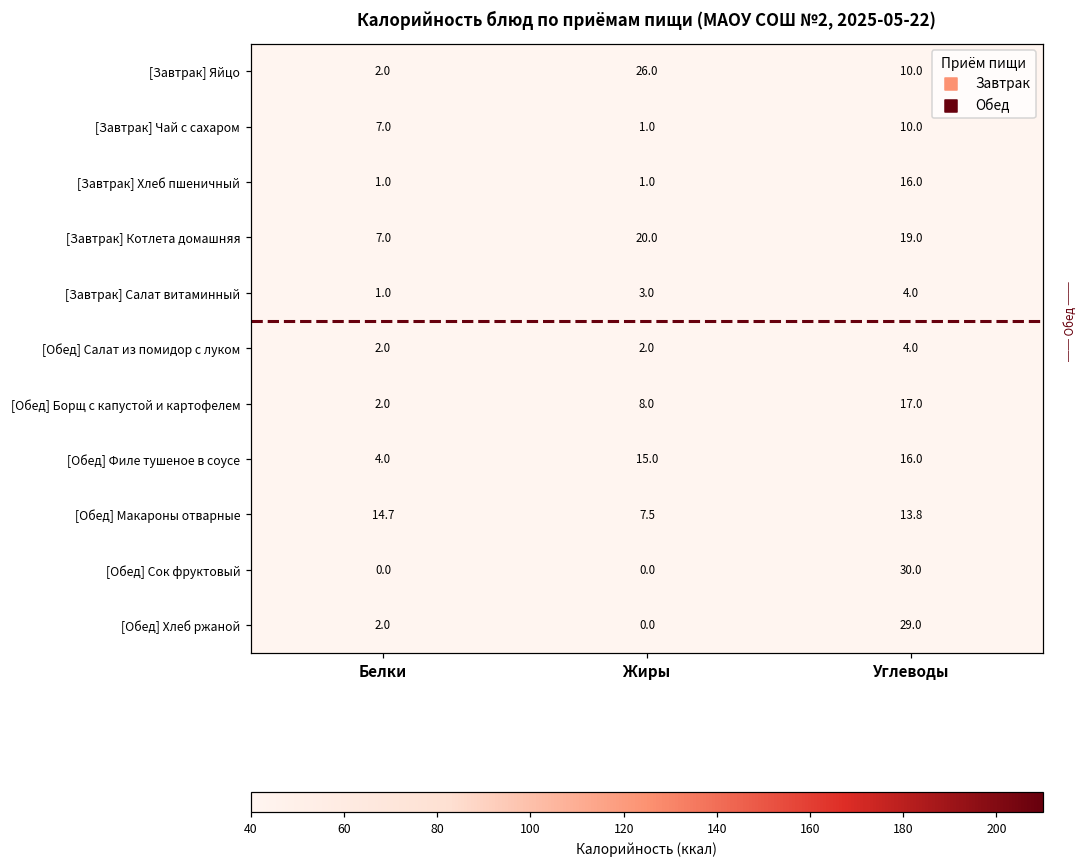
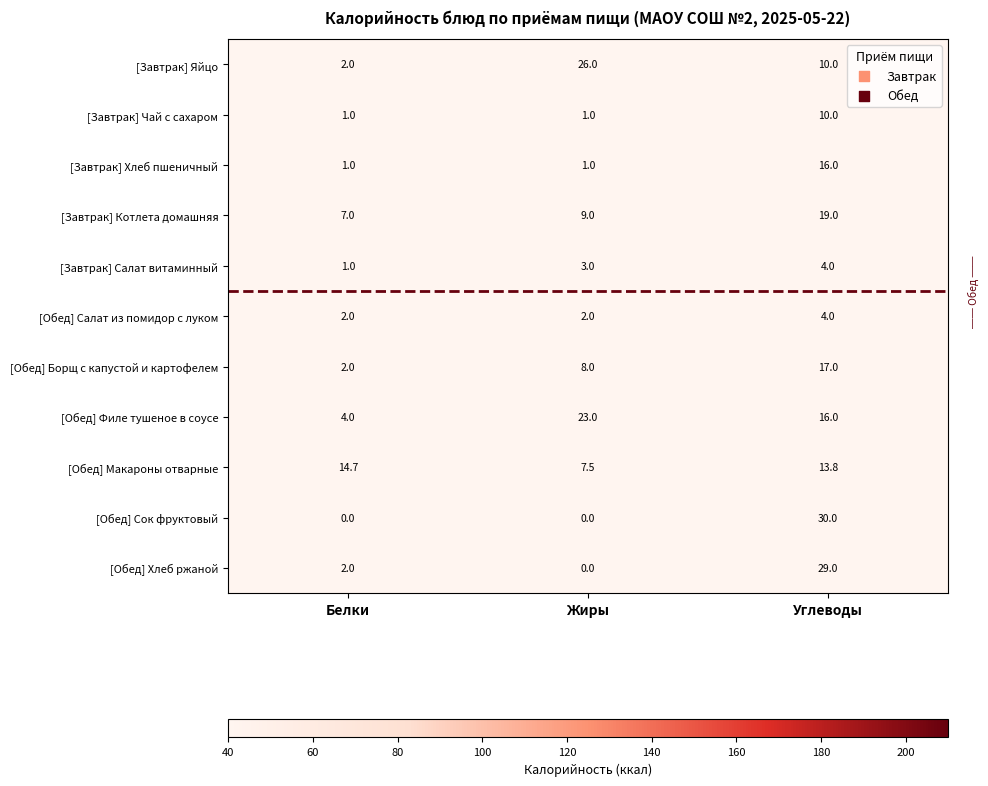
[Завтрак] Чай с сахаром, Белки: 7.0 -> 1.0
[Завтрак] Котлета домашняя, Жиры: 20.0 -> 9.0
[Обед] Филе тушеное в соусе, Жиры: 15.0 -> 23.0
